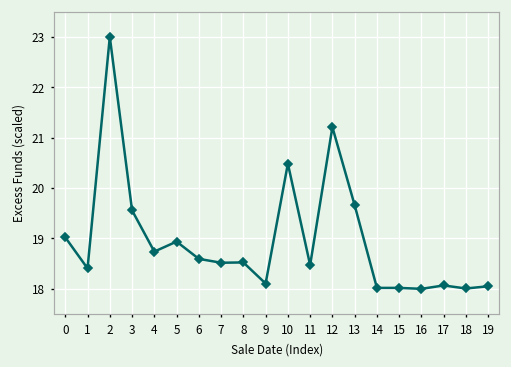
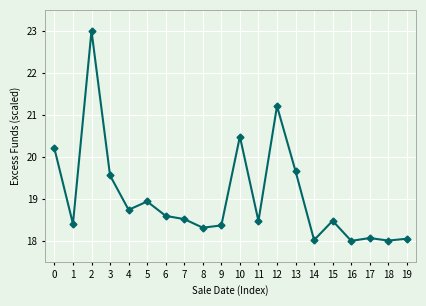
0: 19.0 -> 20.2
8: 18.5 -> 18.3
9: 18.1 -> 18.4
15: 18.0 -> 18.5
